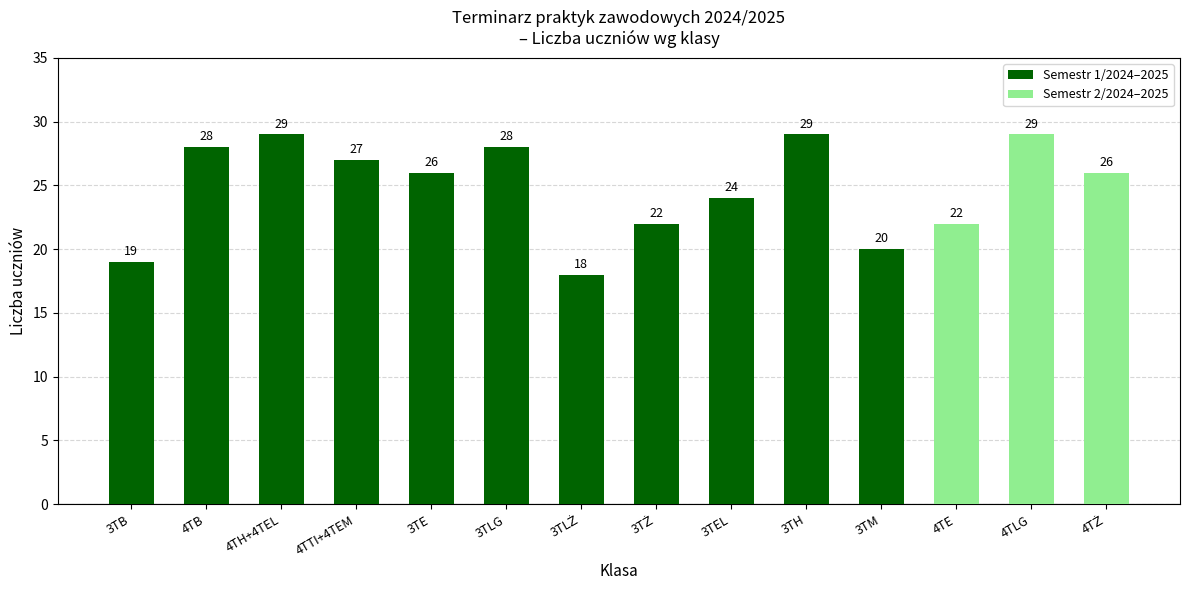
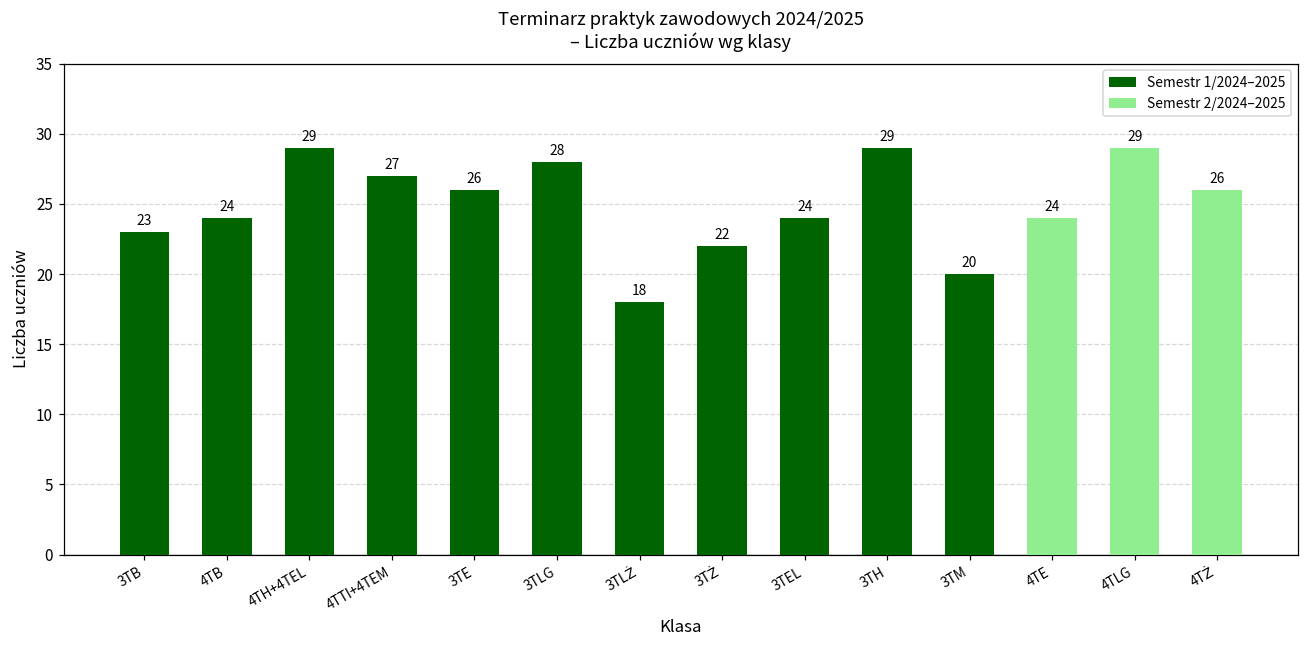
3TB: 19 -> 23
4TB: 28 -> 24
4TE: 22 -> 24
